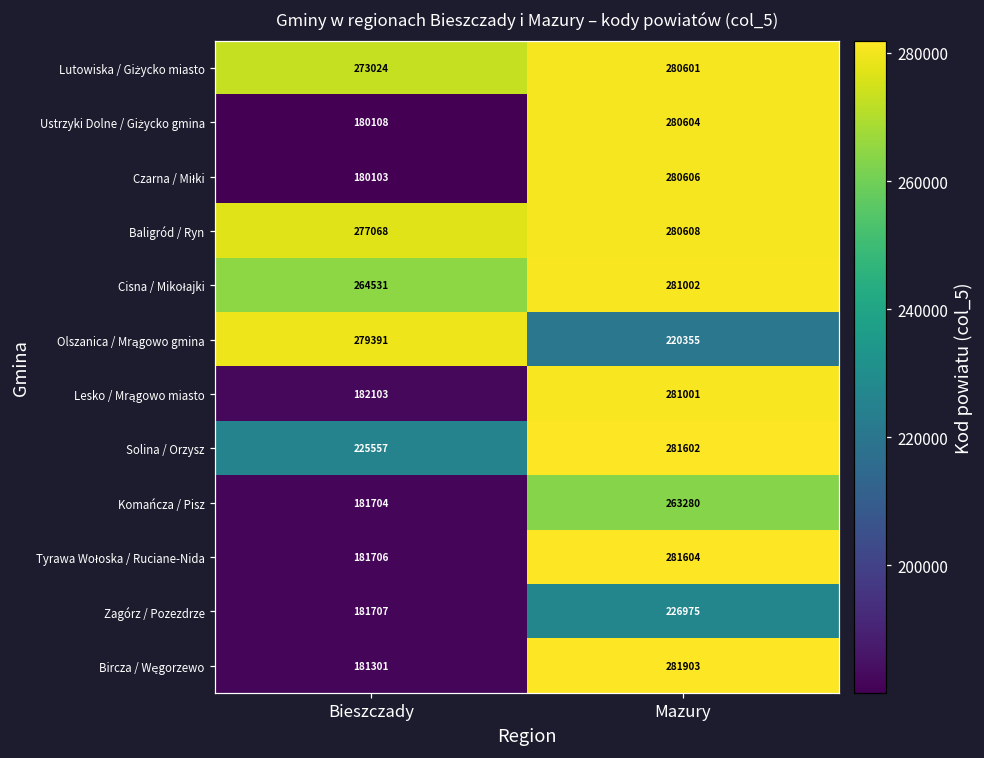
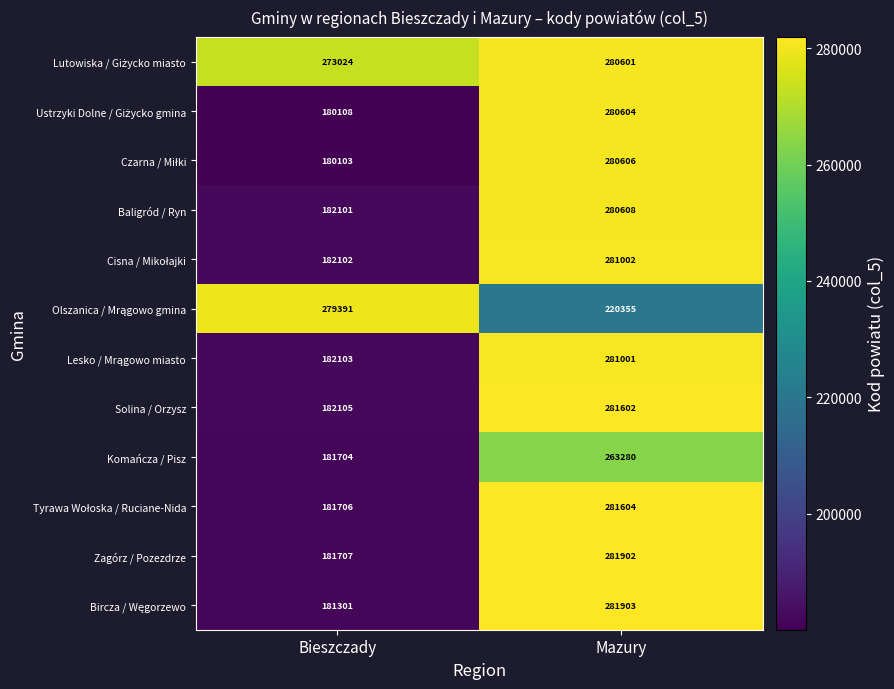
Baligród / Ryn, Bieszczady: 277068 -> 182101
Cisna / Mikołajki, Bieszczady: 264531 -> 182102
Solina / Orzysz, Bieszczady: 225557 -> 182105
Zagórz / Pozezdrze, Mazury: 226975 -> 281902
